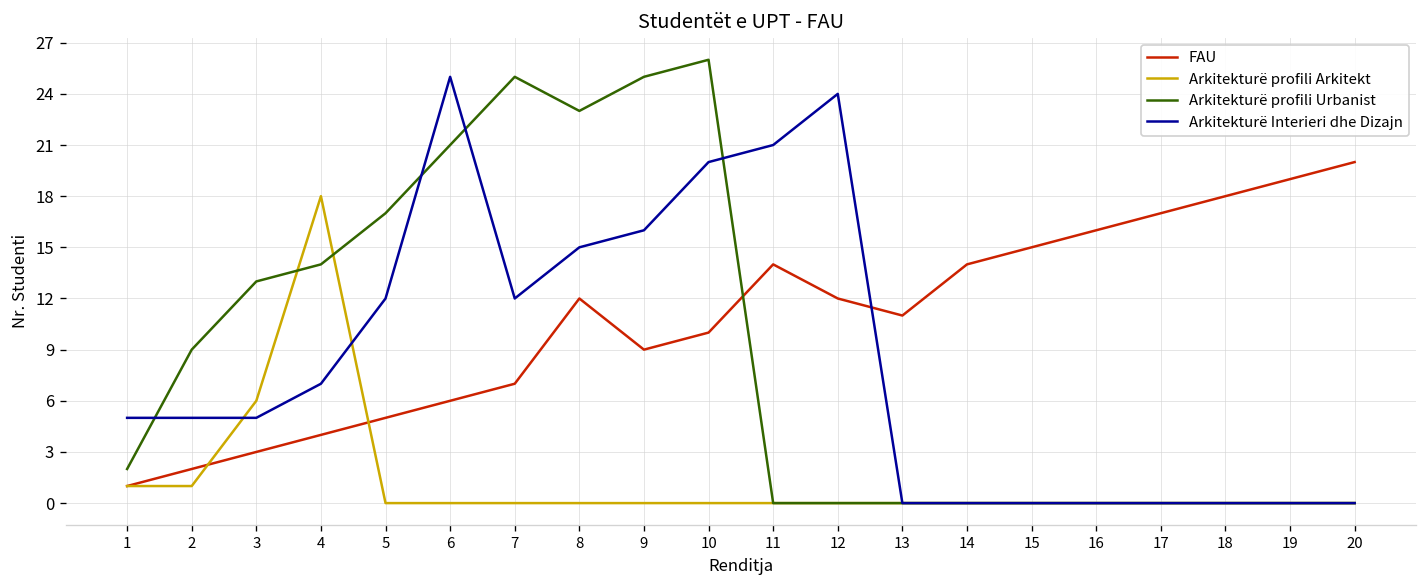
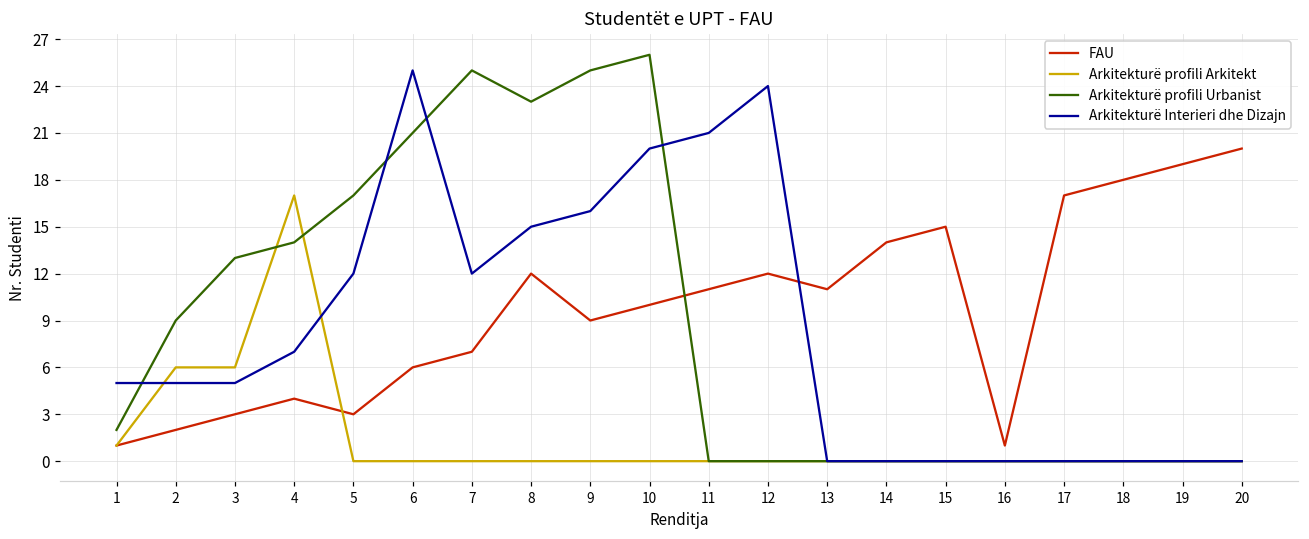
Arkitekturë profili Arkitekt, 2: 1 -> 6
Arkitekturë profili Arkitekt, 4: 18 -> 17
FAU, 5: 5 -> 3
FAU, 11: 14 -> 11
FAU, 16: 16 -> 1
